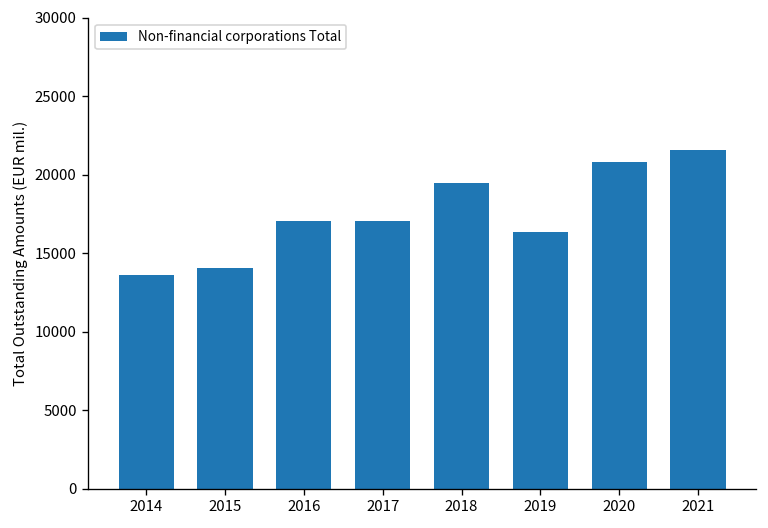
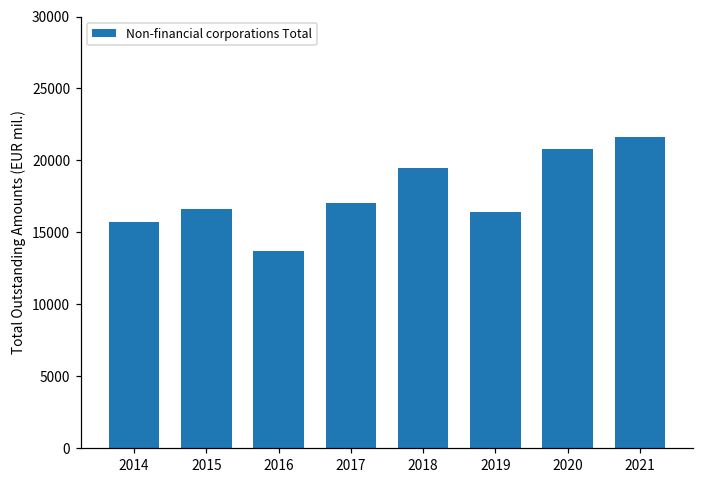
2014: 13600 -> 15700
2015: 14100 -> 16600
2016: 17100 -> 13700
